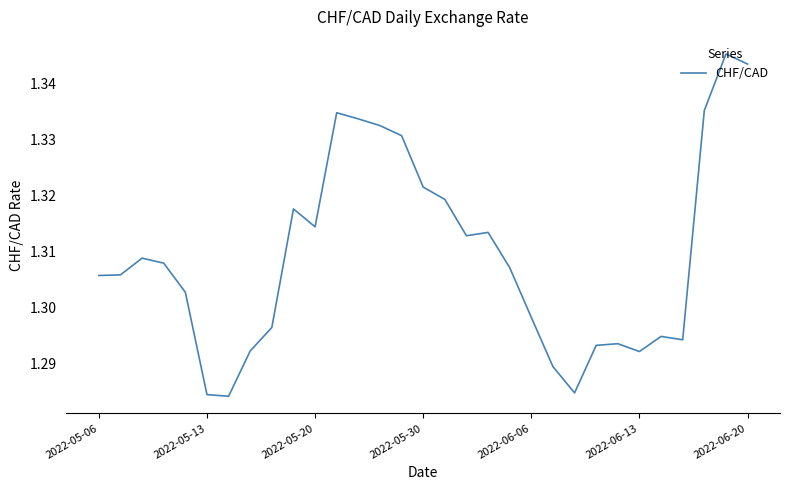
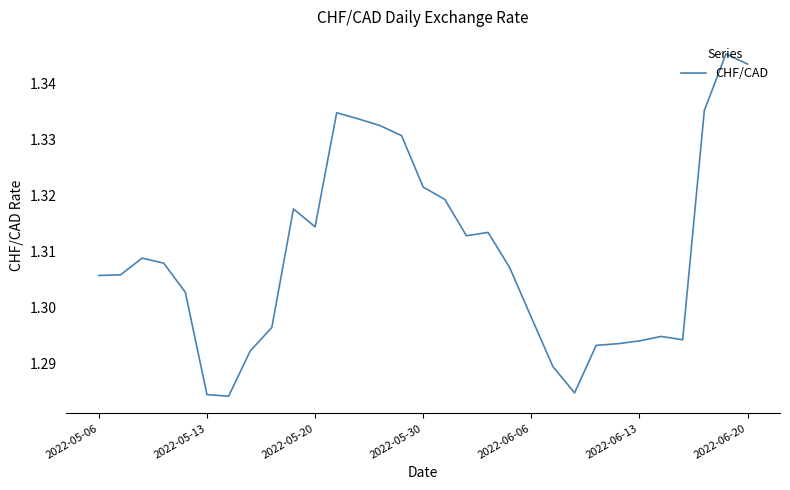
2022-06-13: 1.292 -> 1.294
